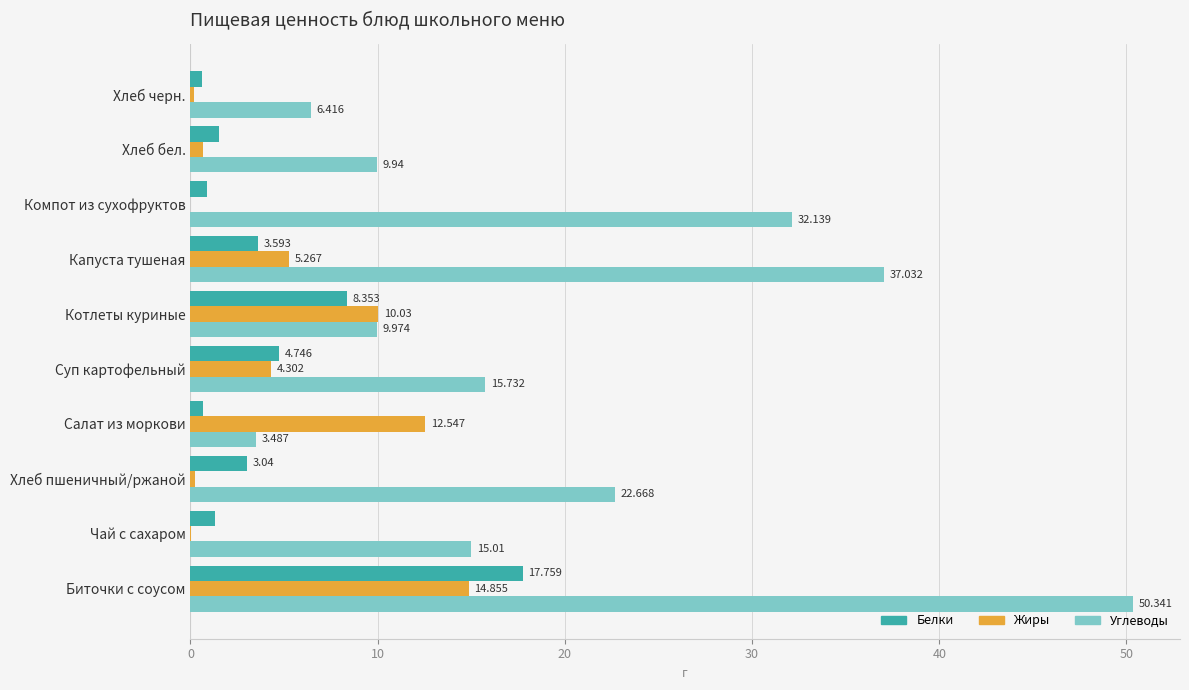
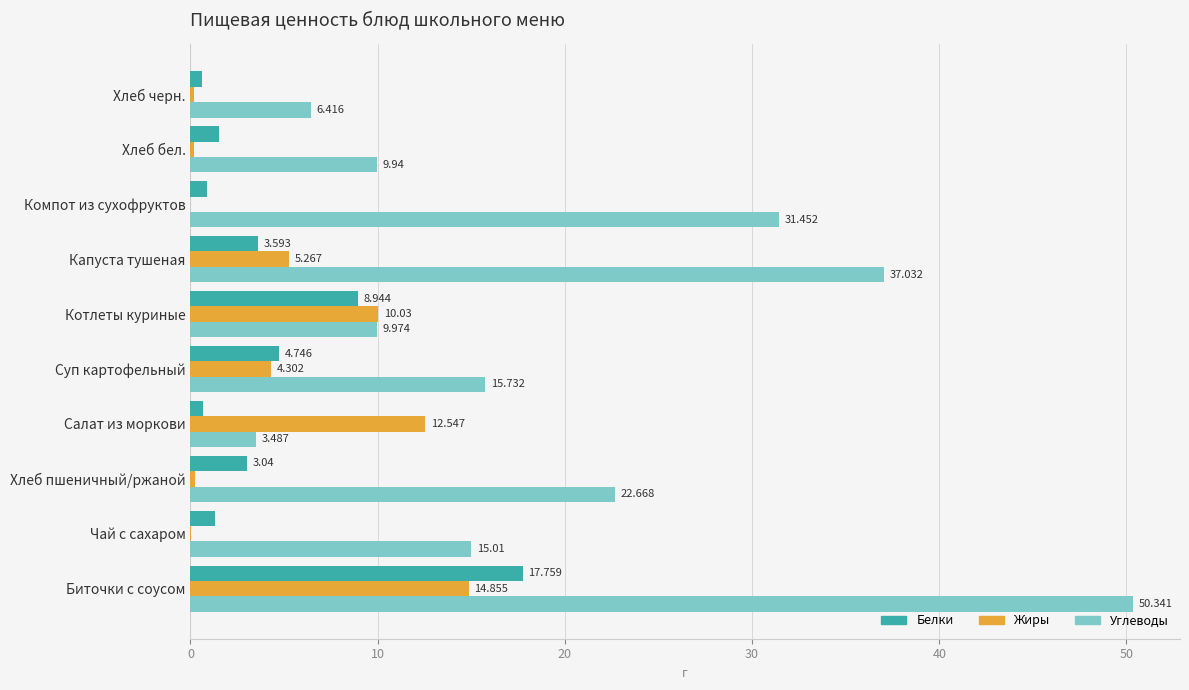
Жиры, Хлеб бел.: 0.7 -> 0.2
Углеводы, Компот из сухофруктов: 32.139 -> 31.452
Белки, Котлеты куриные: 8.353 -> 8.944
